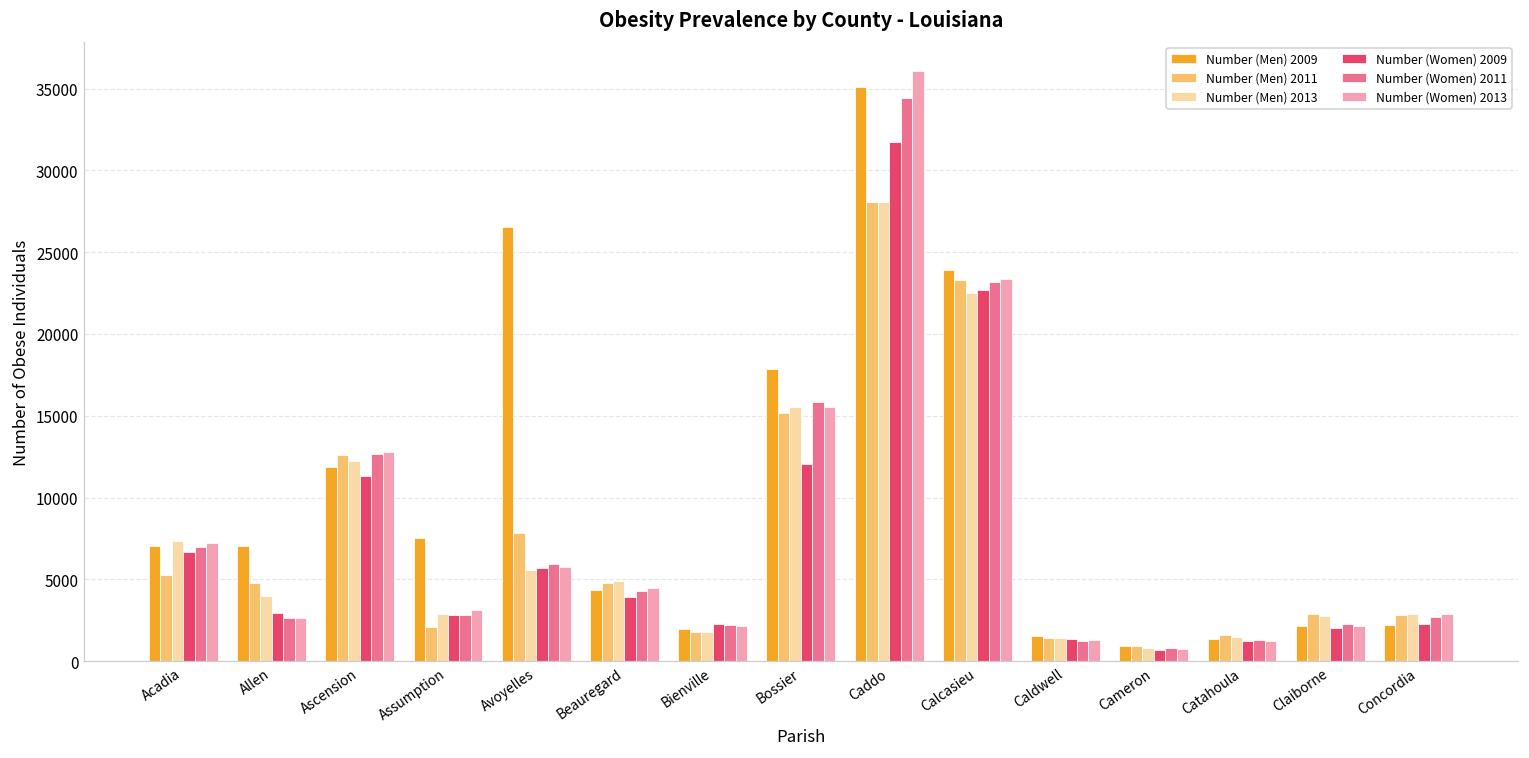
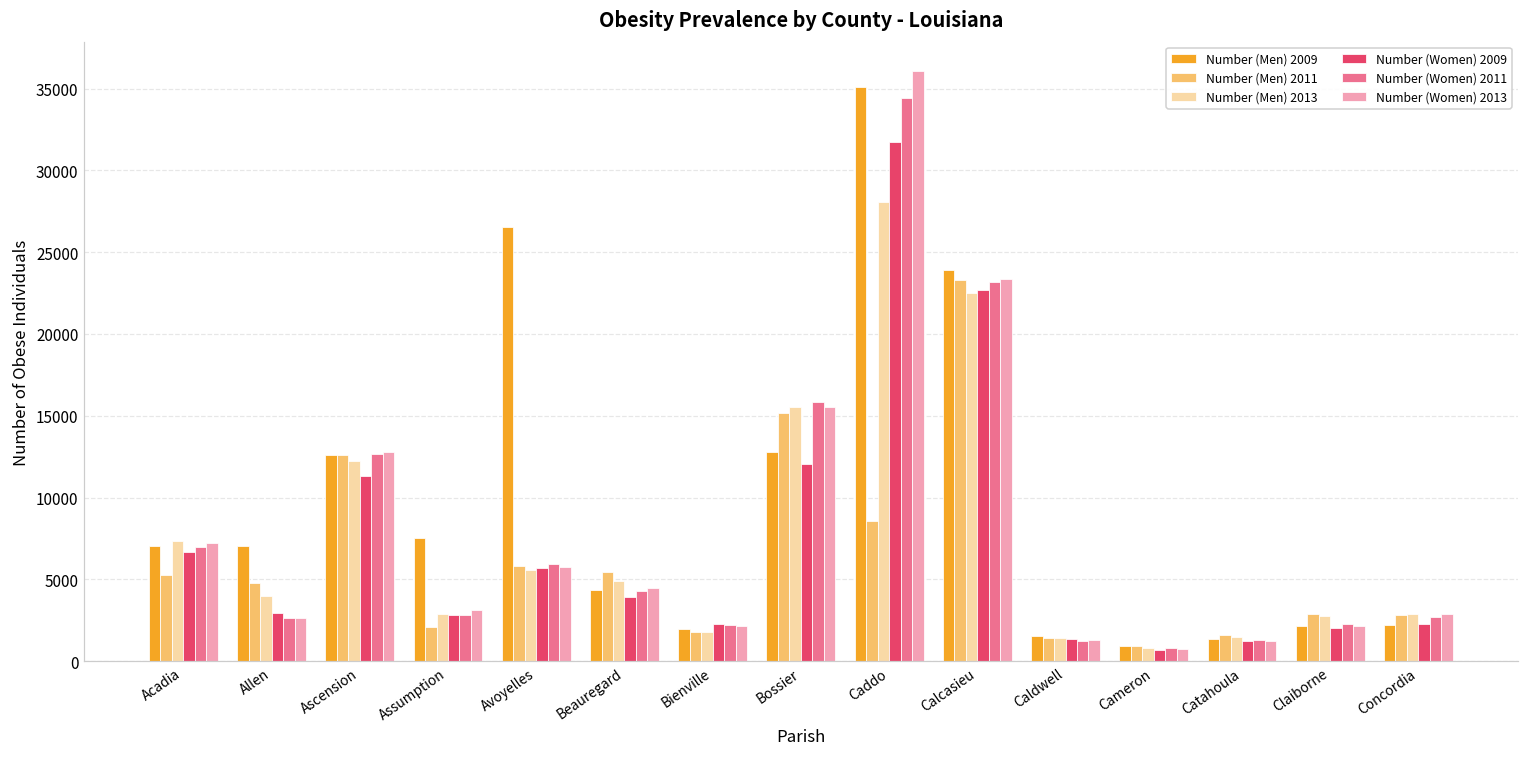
Number (Men) 2009, Ascension: 11900 -> 12600
Number (Men) 2011, Avoyelles: 7900 -> 5800
Number (Men) 2011, Beauregard: 4800 -> 5400
Number (Men) 2009, Bossier: 17900 -> 12800
Number (Men) 2011, Caddo: 28100 -> 8600
